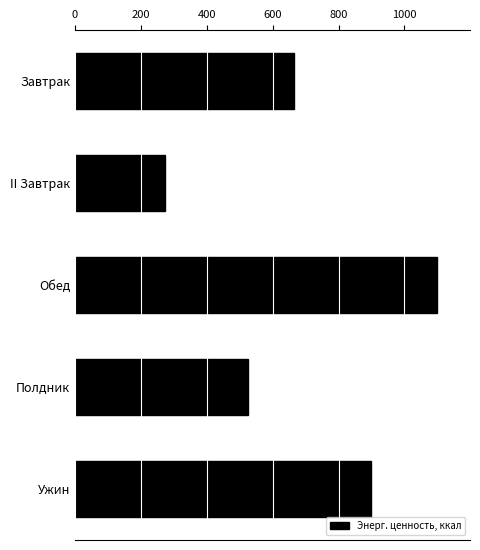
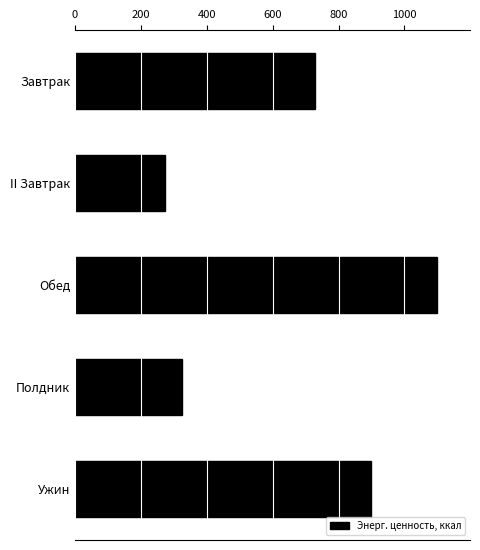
Завтрак: 670 -> 730
Полдник: 520 -> 330
